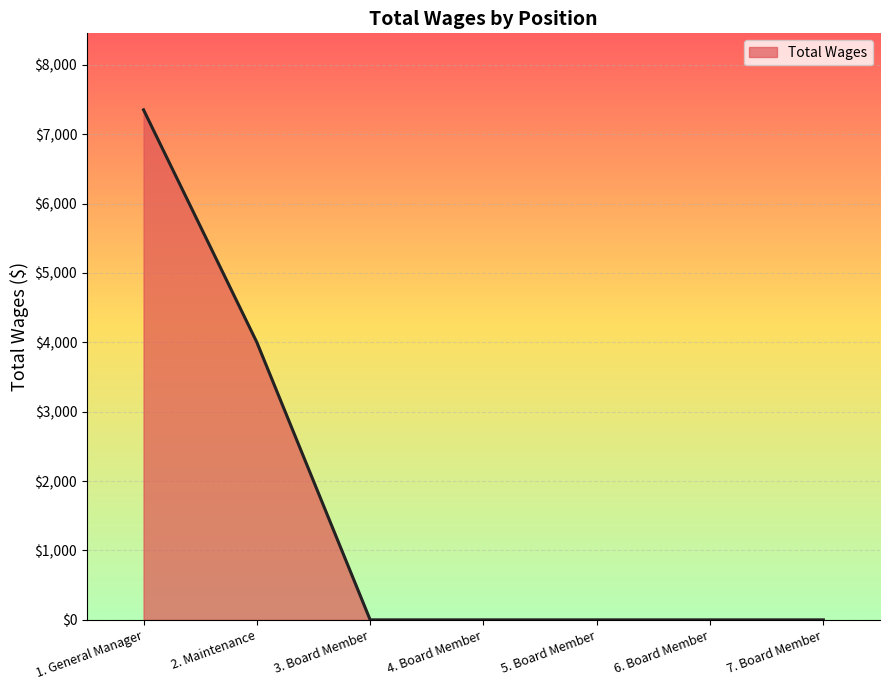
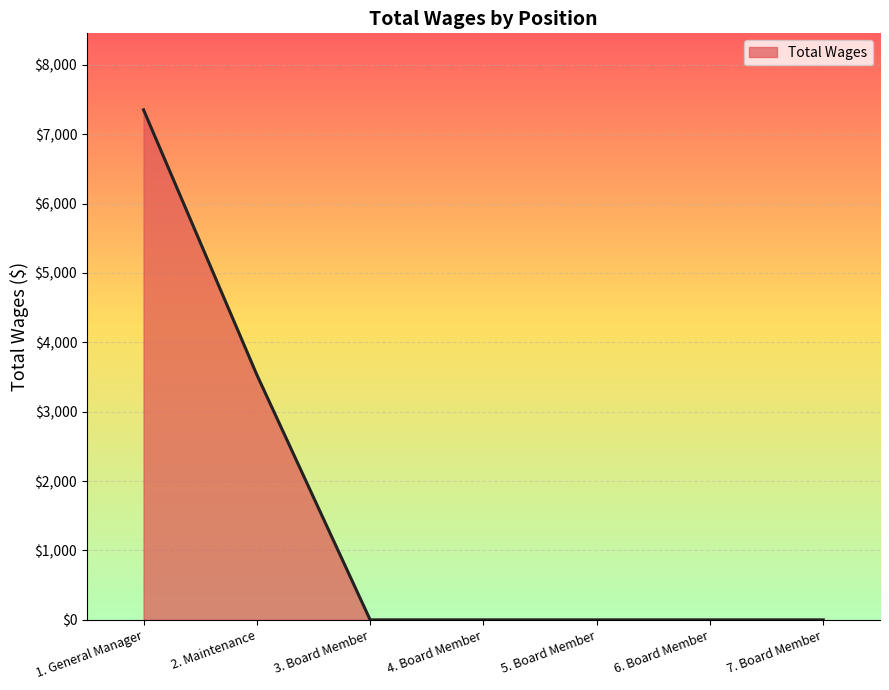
2. Maintenance: $4,000 -> $3,500
